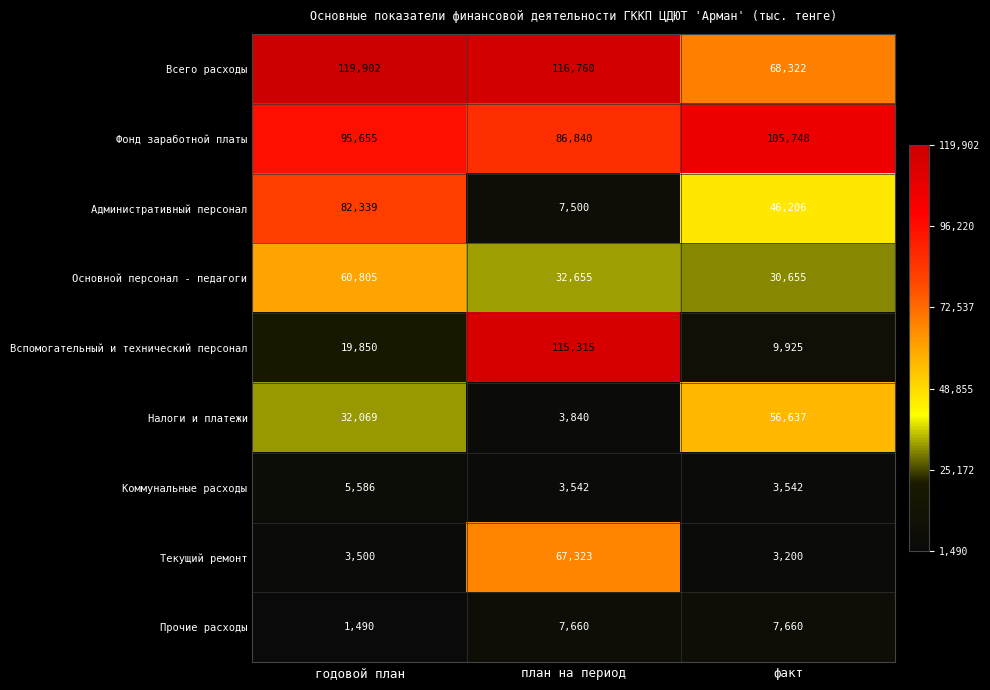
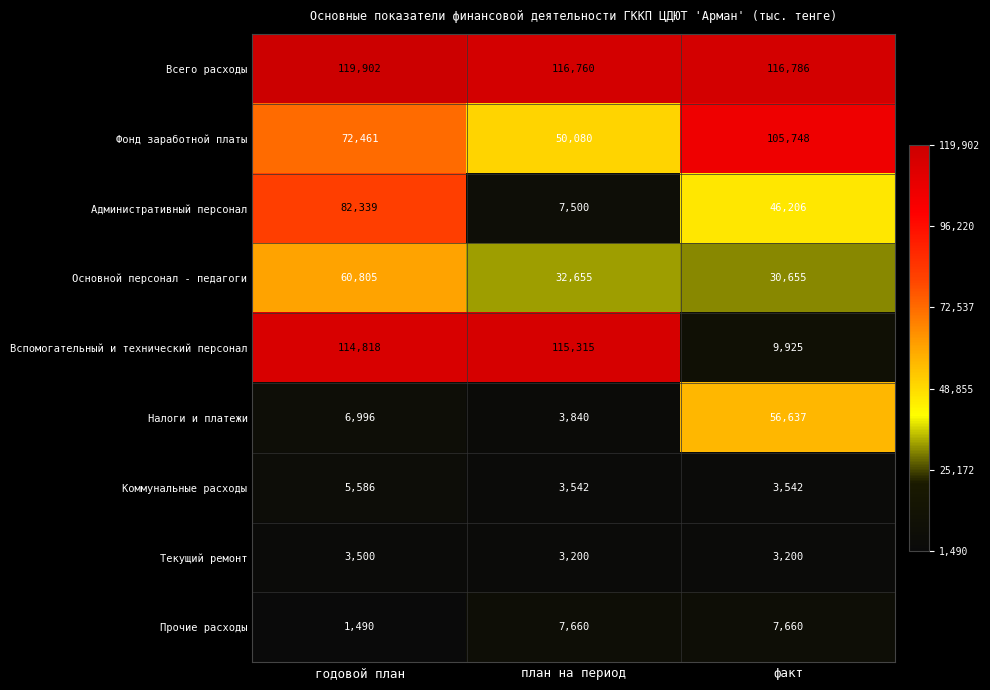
Всего расходы, факт: 68,322 -> 116,786
Фонд заработной платы, годовой план: 95,655 -> 72,461
Фонд заработной платы, план на период: 86,840 -> 50,080
Вспомогательный и технический персонал, годовой план: 19,850 -> 114,818
Налоги и платежи, годовой план: 32,069 -> 6,996
Текущий ремонт, план на период: 67,323 -> 3,200
